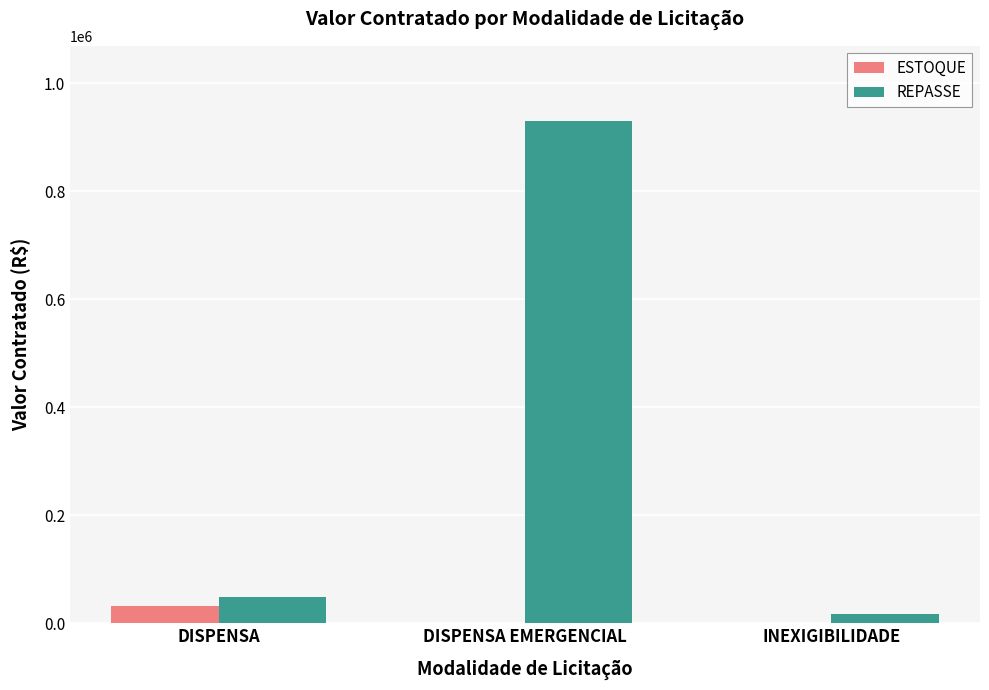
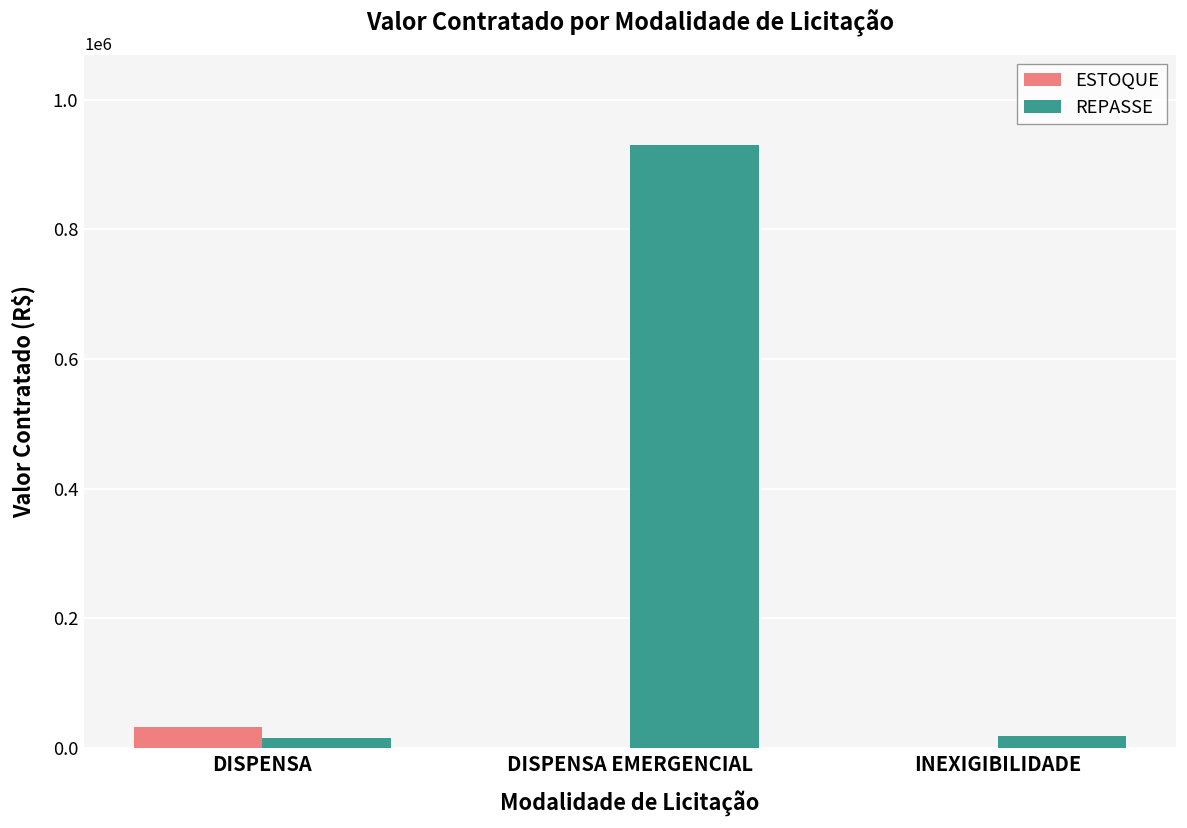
REPASSE, DISPENSA: 50000 -> 20000
